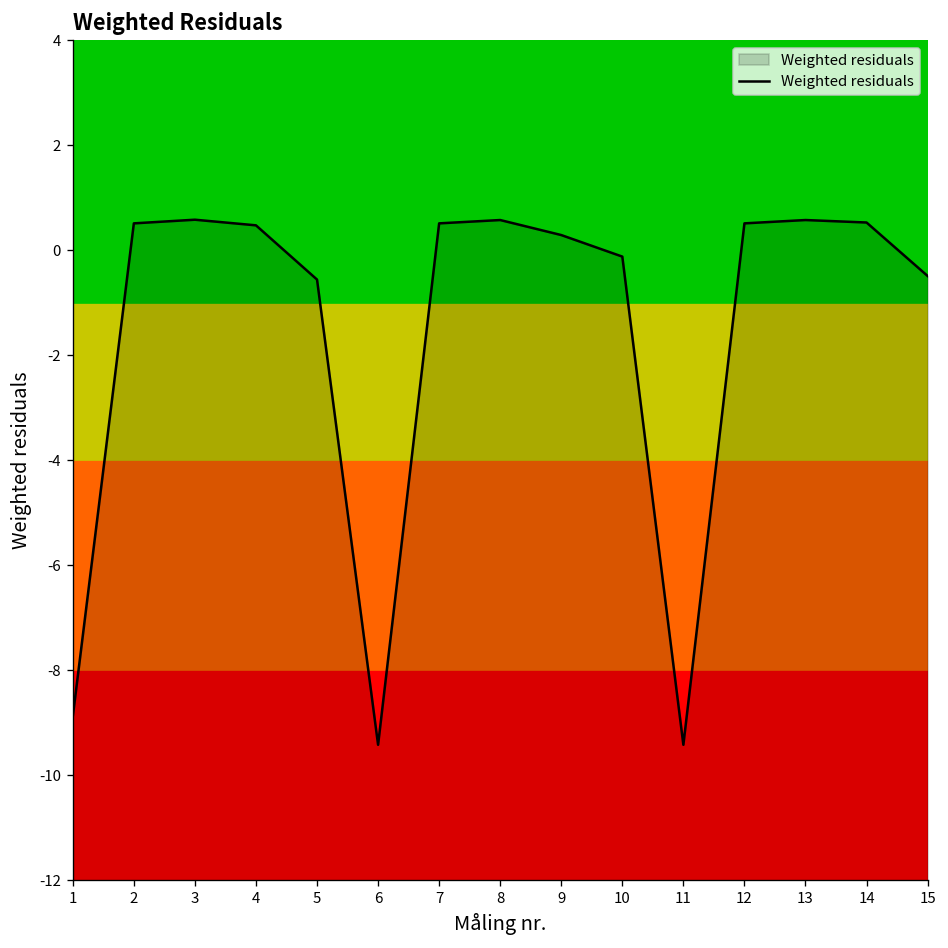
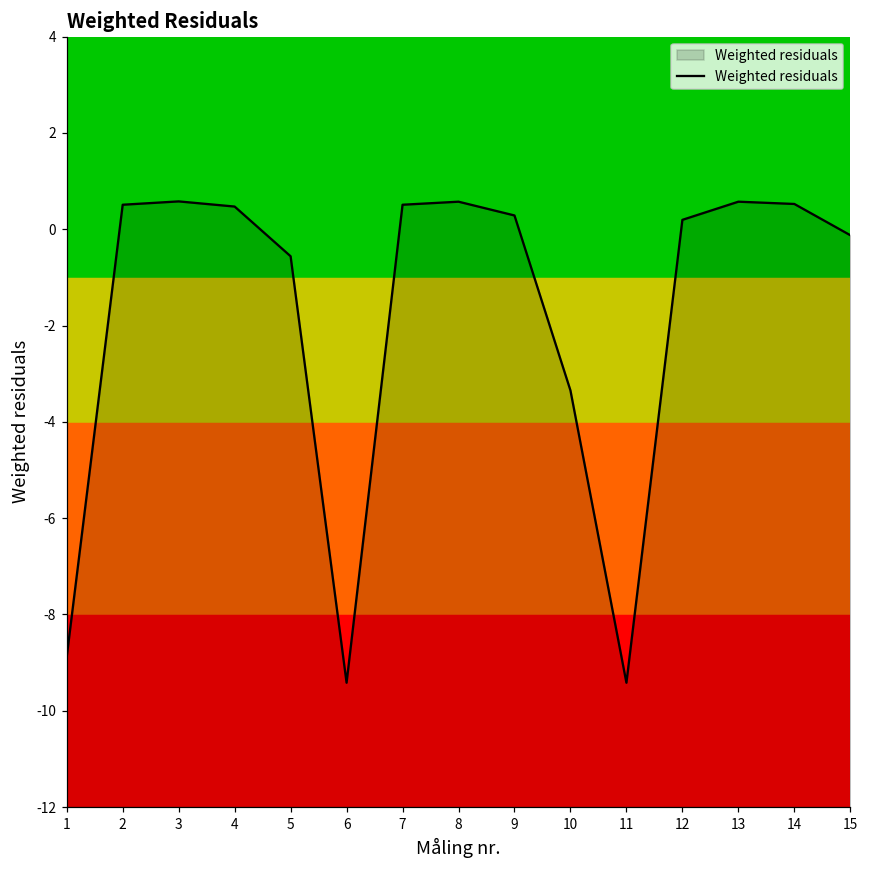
10: -0.1 -> -3.3
12: 0.5 -> 0.2
15: -0.5 -> -0.1
